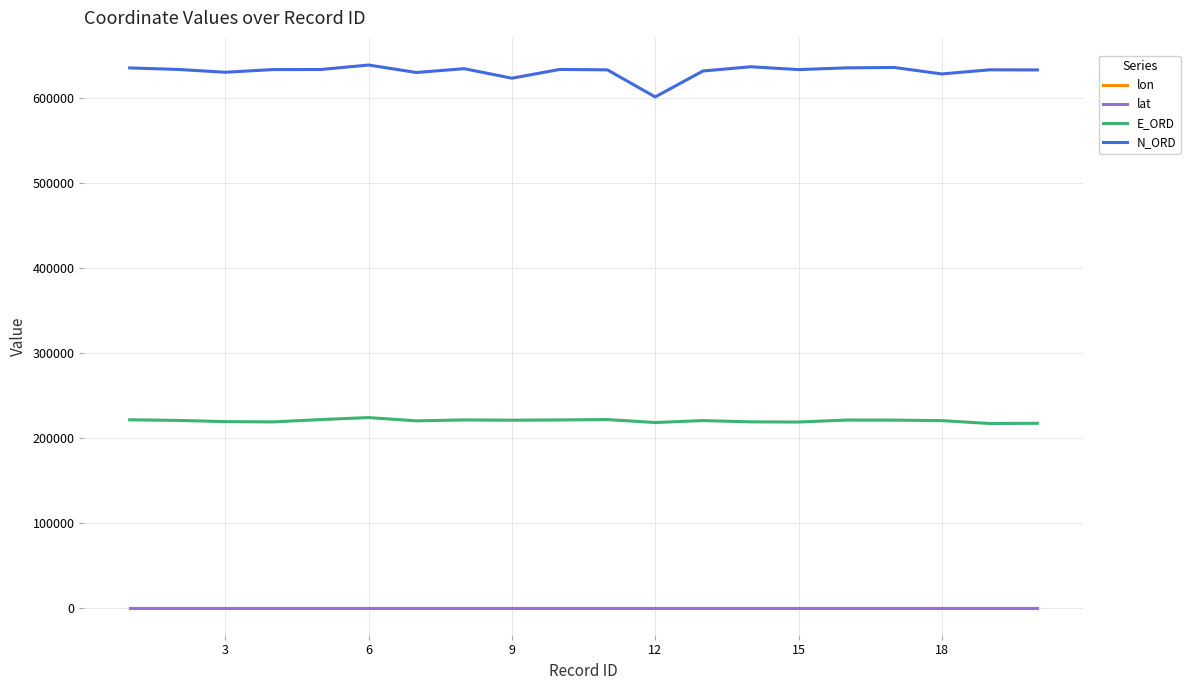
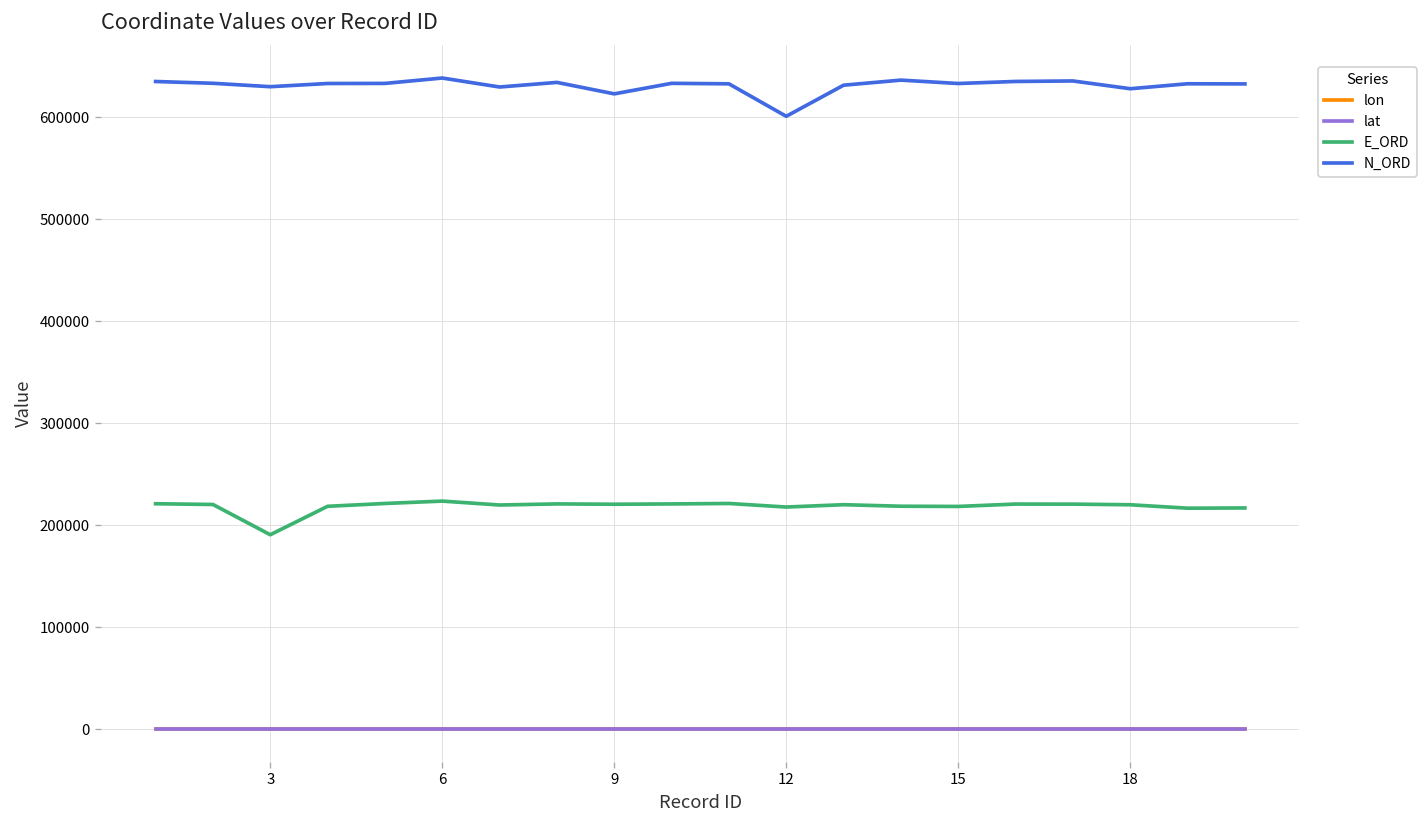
E_ORD, 3: 220000 -> 190000
